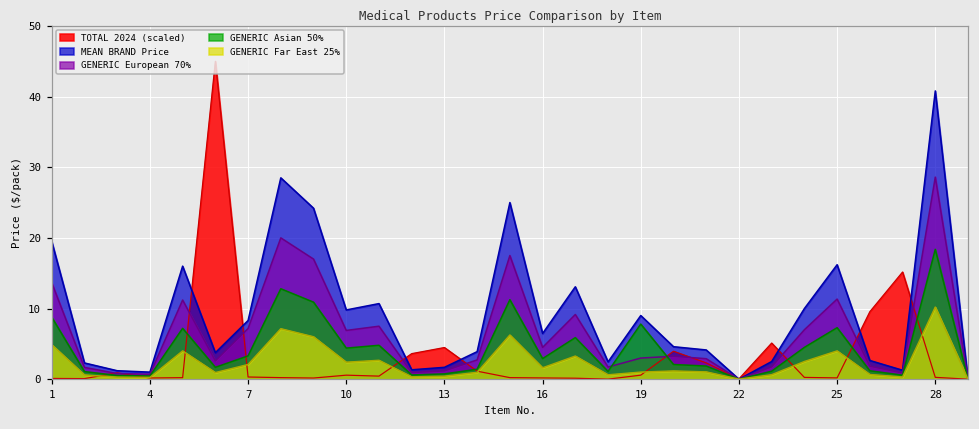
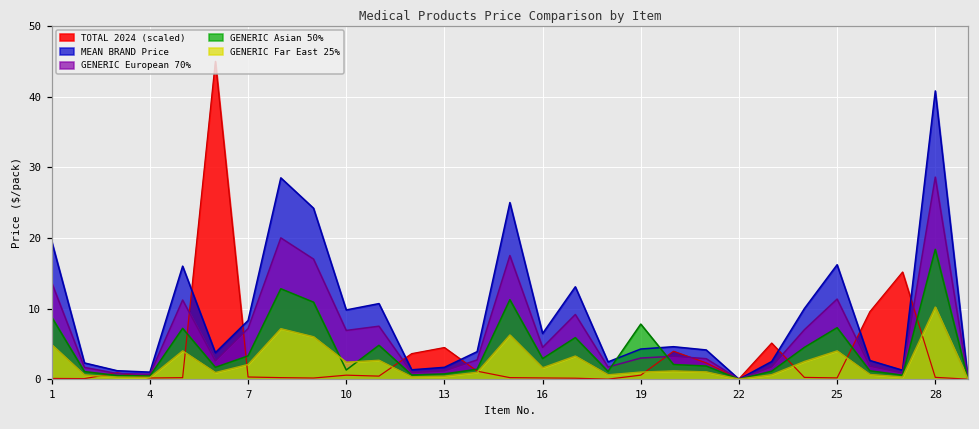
GENERIC Asian 50%, 10: 4 -> 1
MEAN BRAND Price, 19: 9 -> 4
